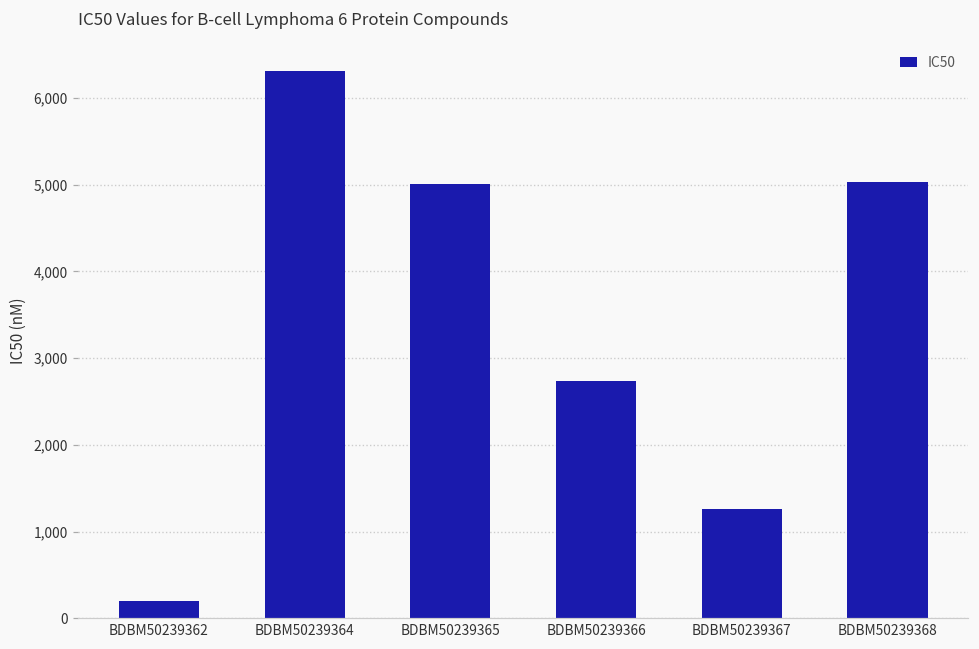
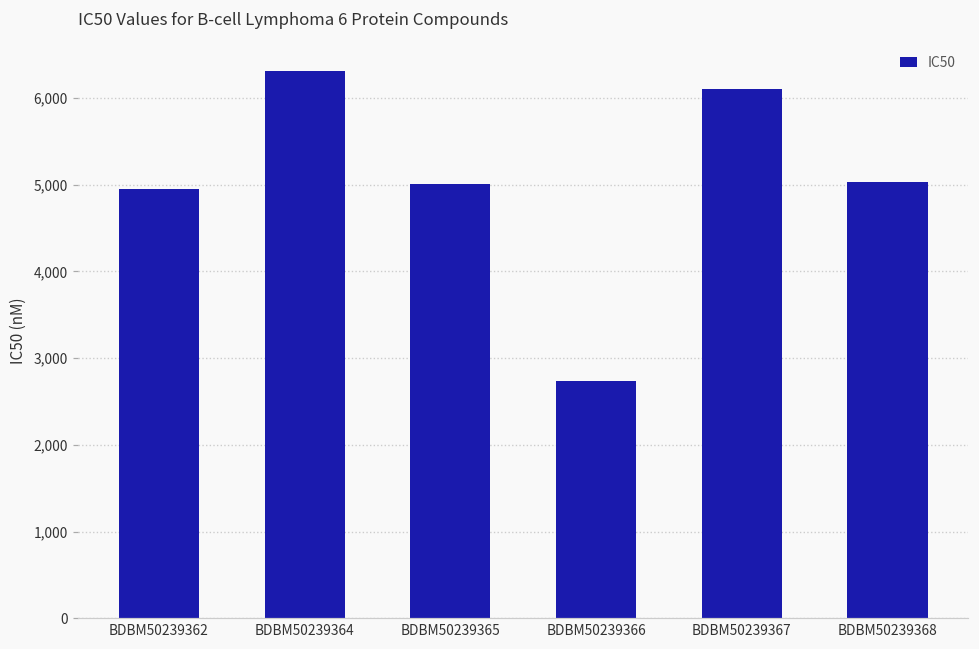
BDBM50239362: 200 -> 5,000
BDBM50239367: 1,300 -> 6,100
